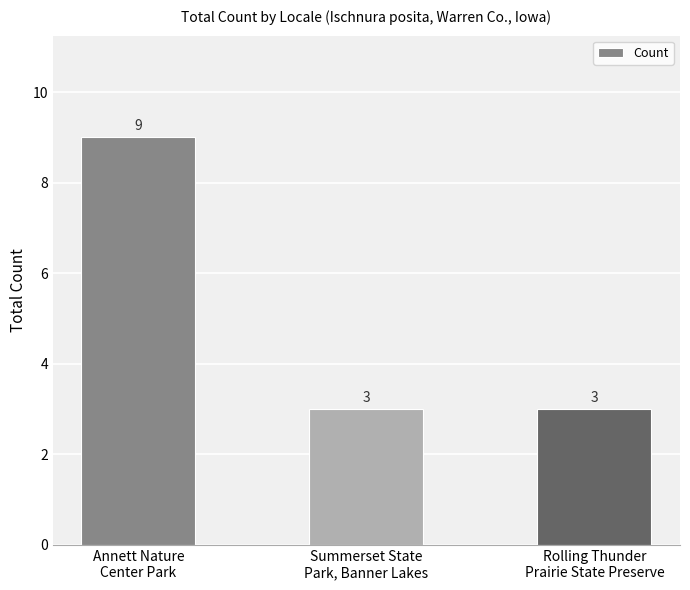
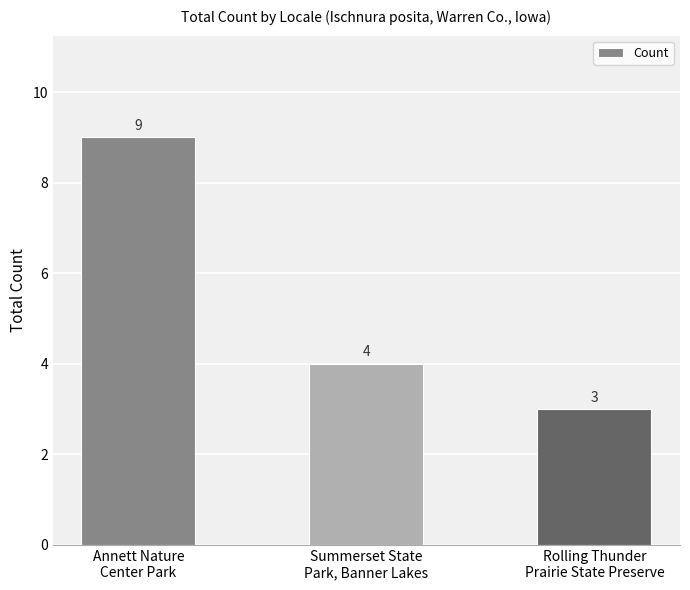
Summerset State Park, Banner Lakes: 3 -> 4
